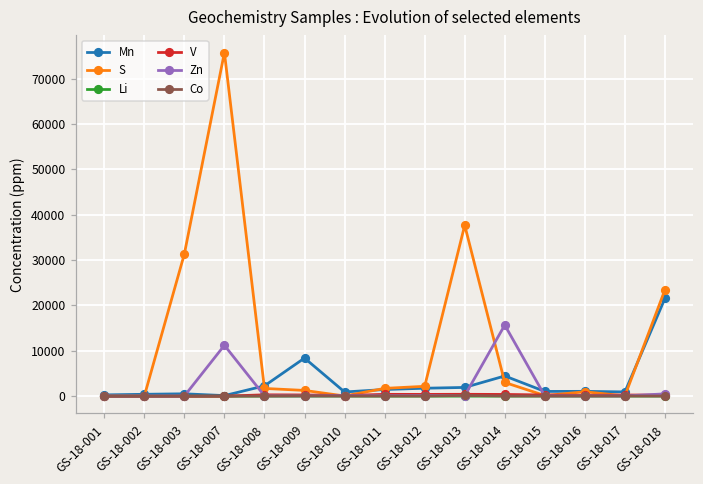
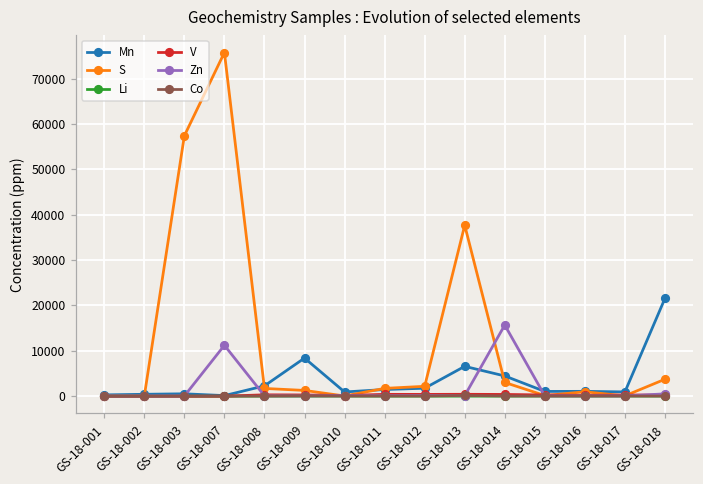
S, GS-18-003: 31000 -> 57000
Mn, GS-18-013: 2000 -> 7000
S, GS-18-018: 23000 -> 4000
